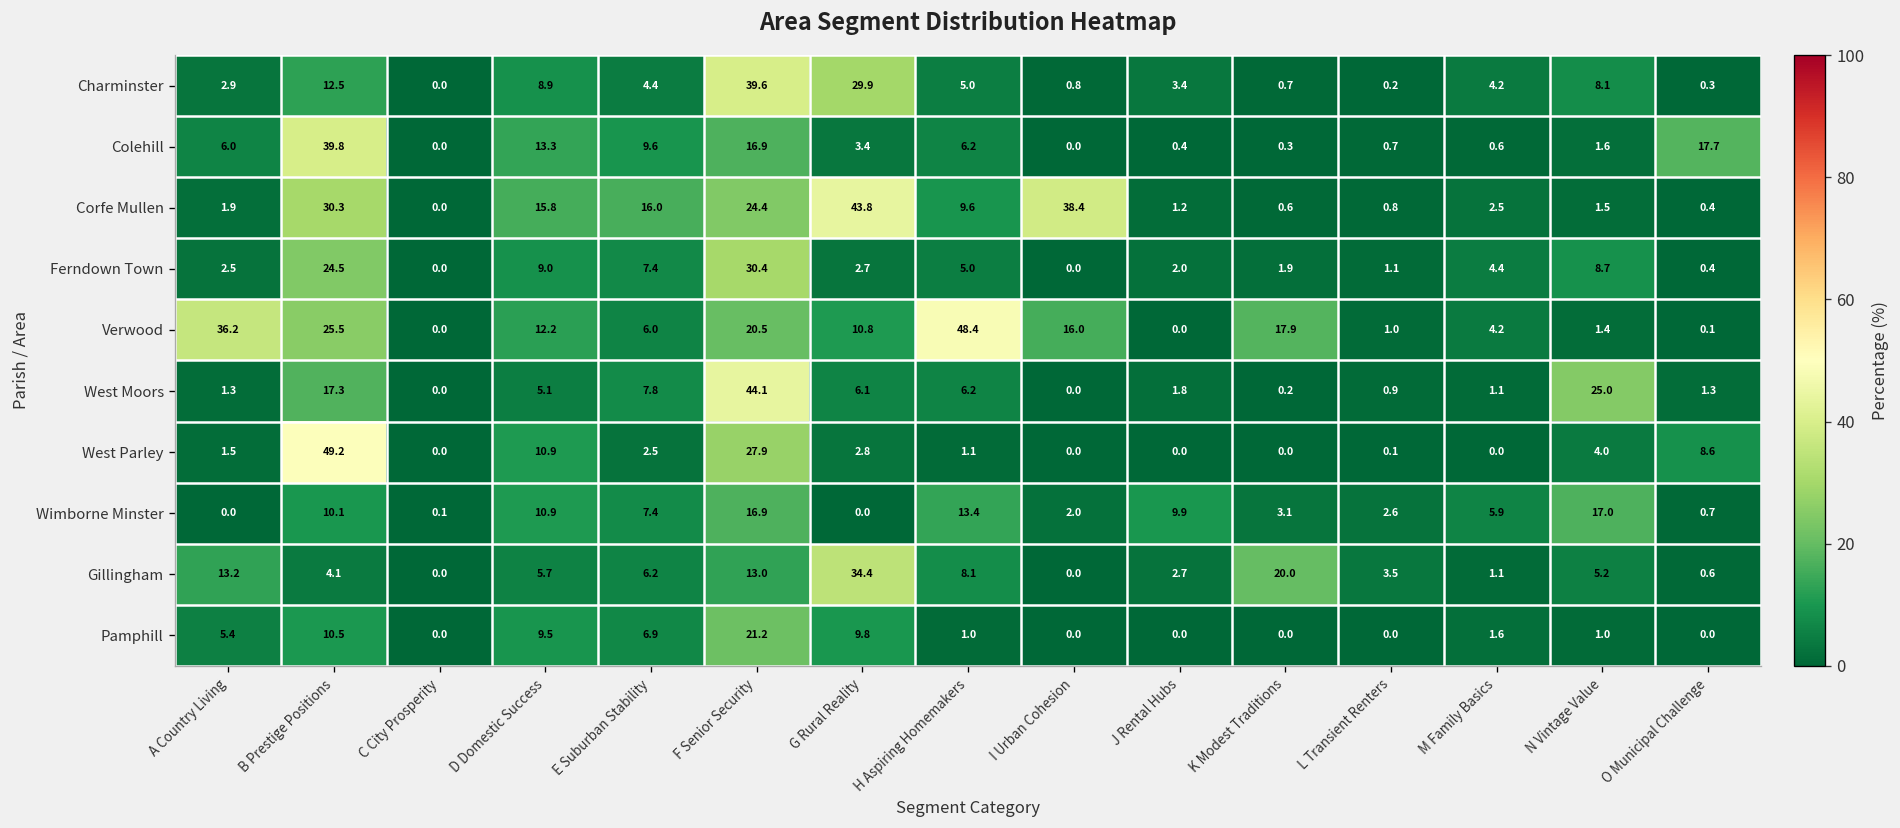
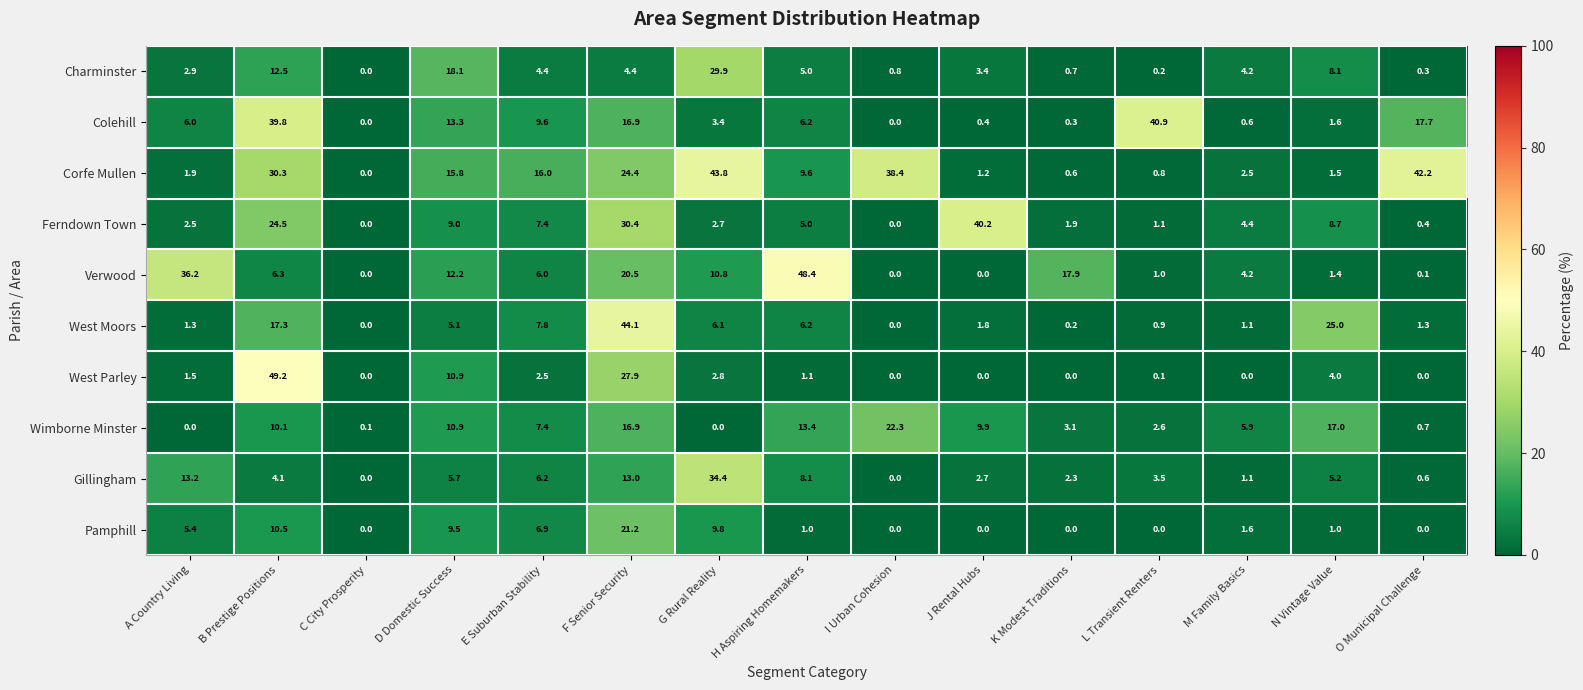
Charminster, D Domestic Success: 8.9 -> 18.1
Charminster, F Senior Security: 39.6 -> 4.4
Colehill, L Transient Renters: 0.7 -> 40.9
Corfe Mullen, O Municipal Challenge: 0.4 -> 42.2
Ferndown Town, J Rental Hubs: 2.0 -> 40.2
Verwood, B Prestige Positions: 25.5 -> 6.3
Verwood, I Urban Cohesion: 16.0 -> 0.0
West Parley, O Municipal Challenge: 8.6 -> 0.0
Wimborne Minster, I Urban Cohesion: 2.0 -> 22.3
Gillingham, K Modest Traditions: 20.0 -> 2.3
